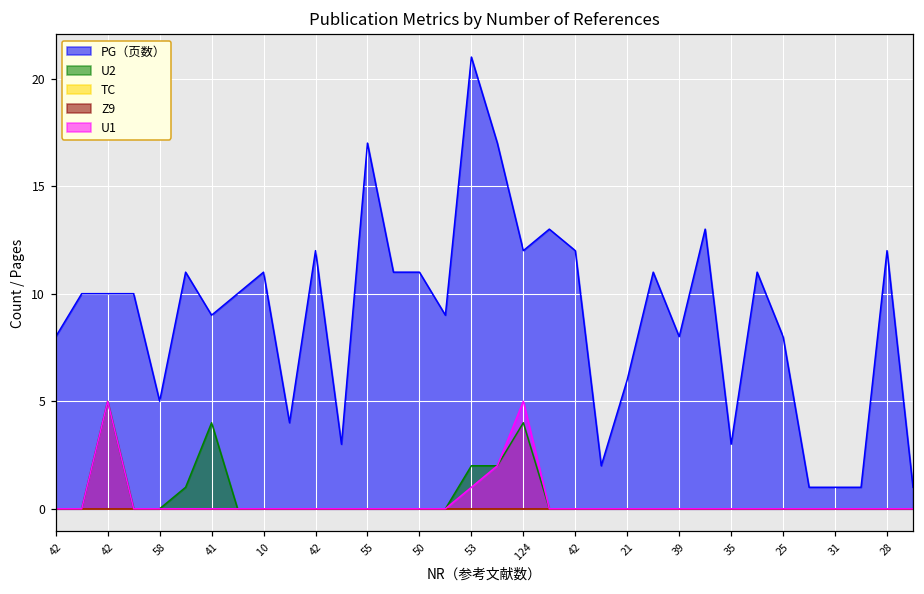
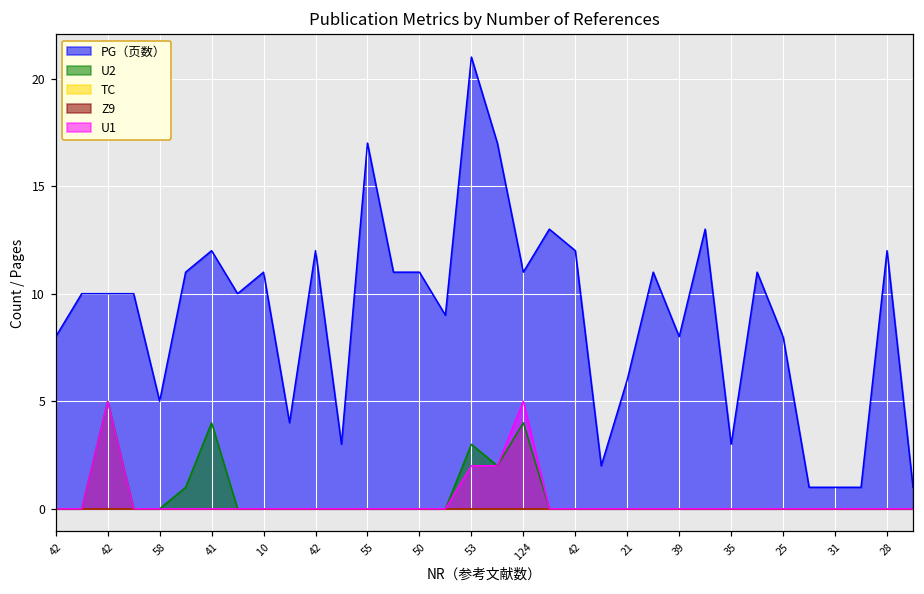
PG（页数）, 41: 9 -> 12
U2, 53: 2 -> 3
U1, 53: 1 -> 2
PG（页数）, 124: 12 -> 11
